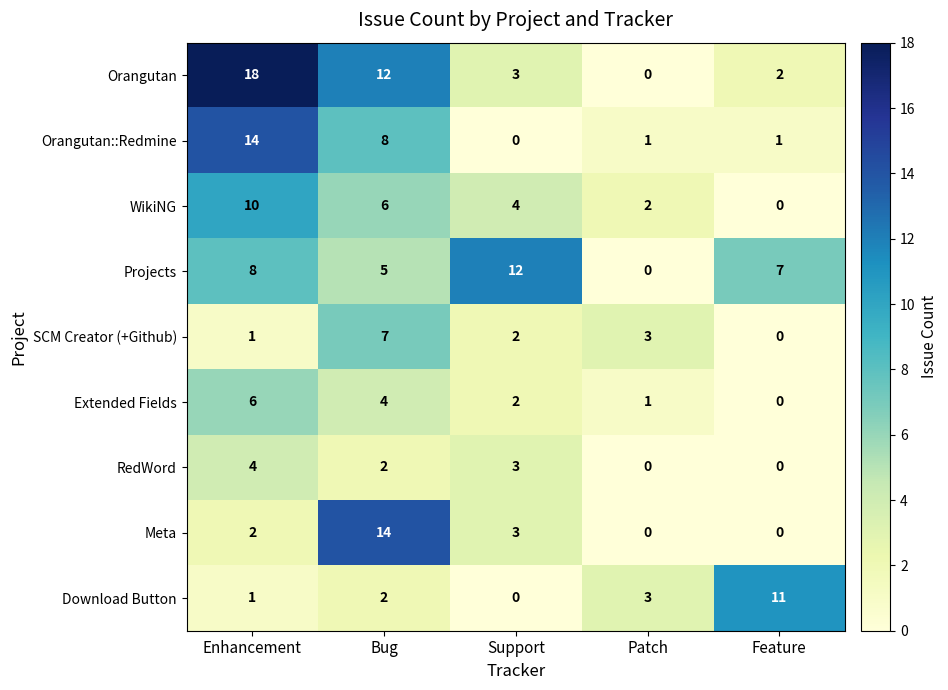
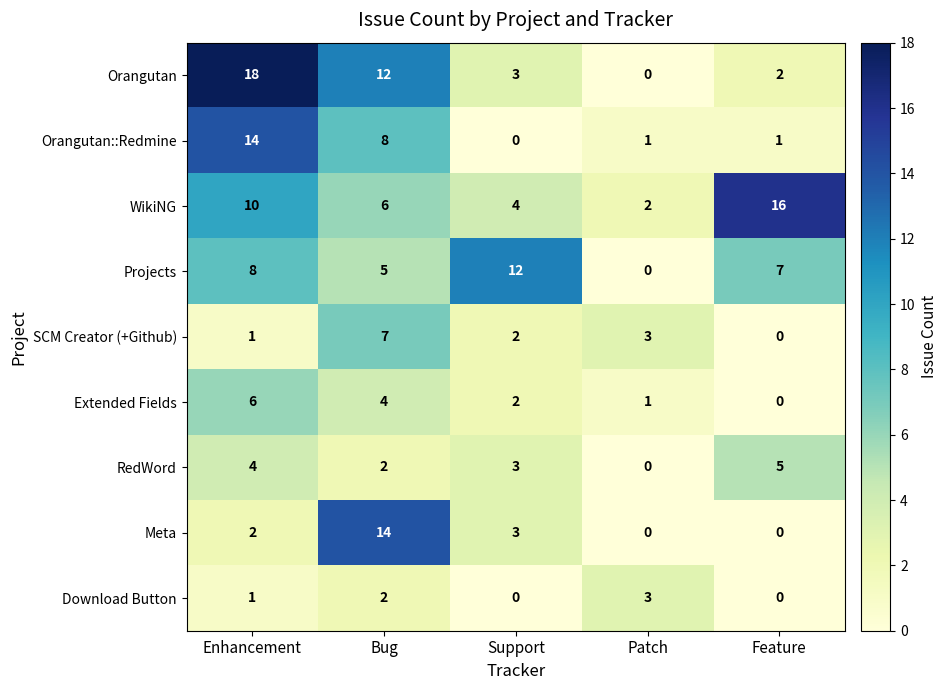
WikiNG, Feature: 0 -> 16
RedWord, Feature: 0 -> 5
Download Button, Feature: 11 -> 0
